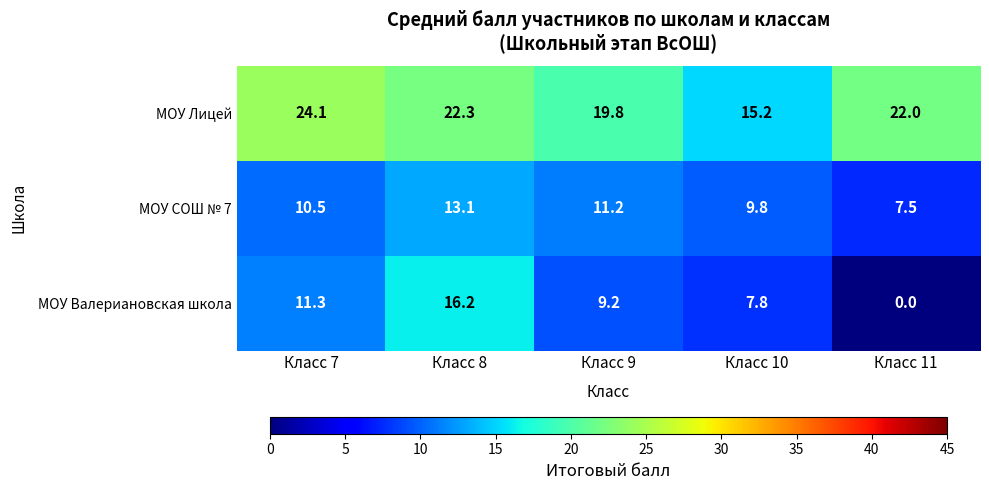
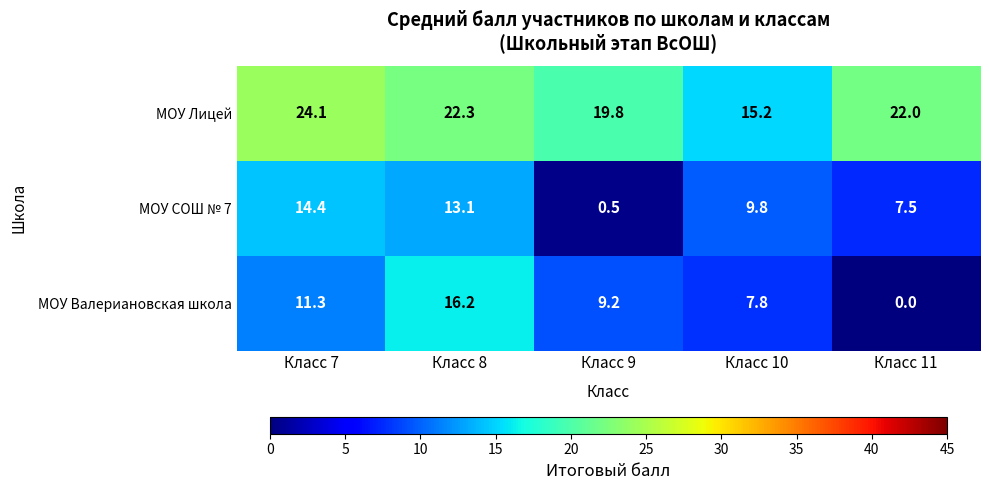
МОУ СОШ № 7, Класс 7: 10.5 -> 14.4
МОУ СОШ № 7, Класс 9: 11.2 -> 0.5
